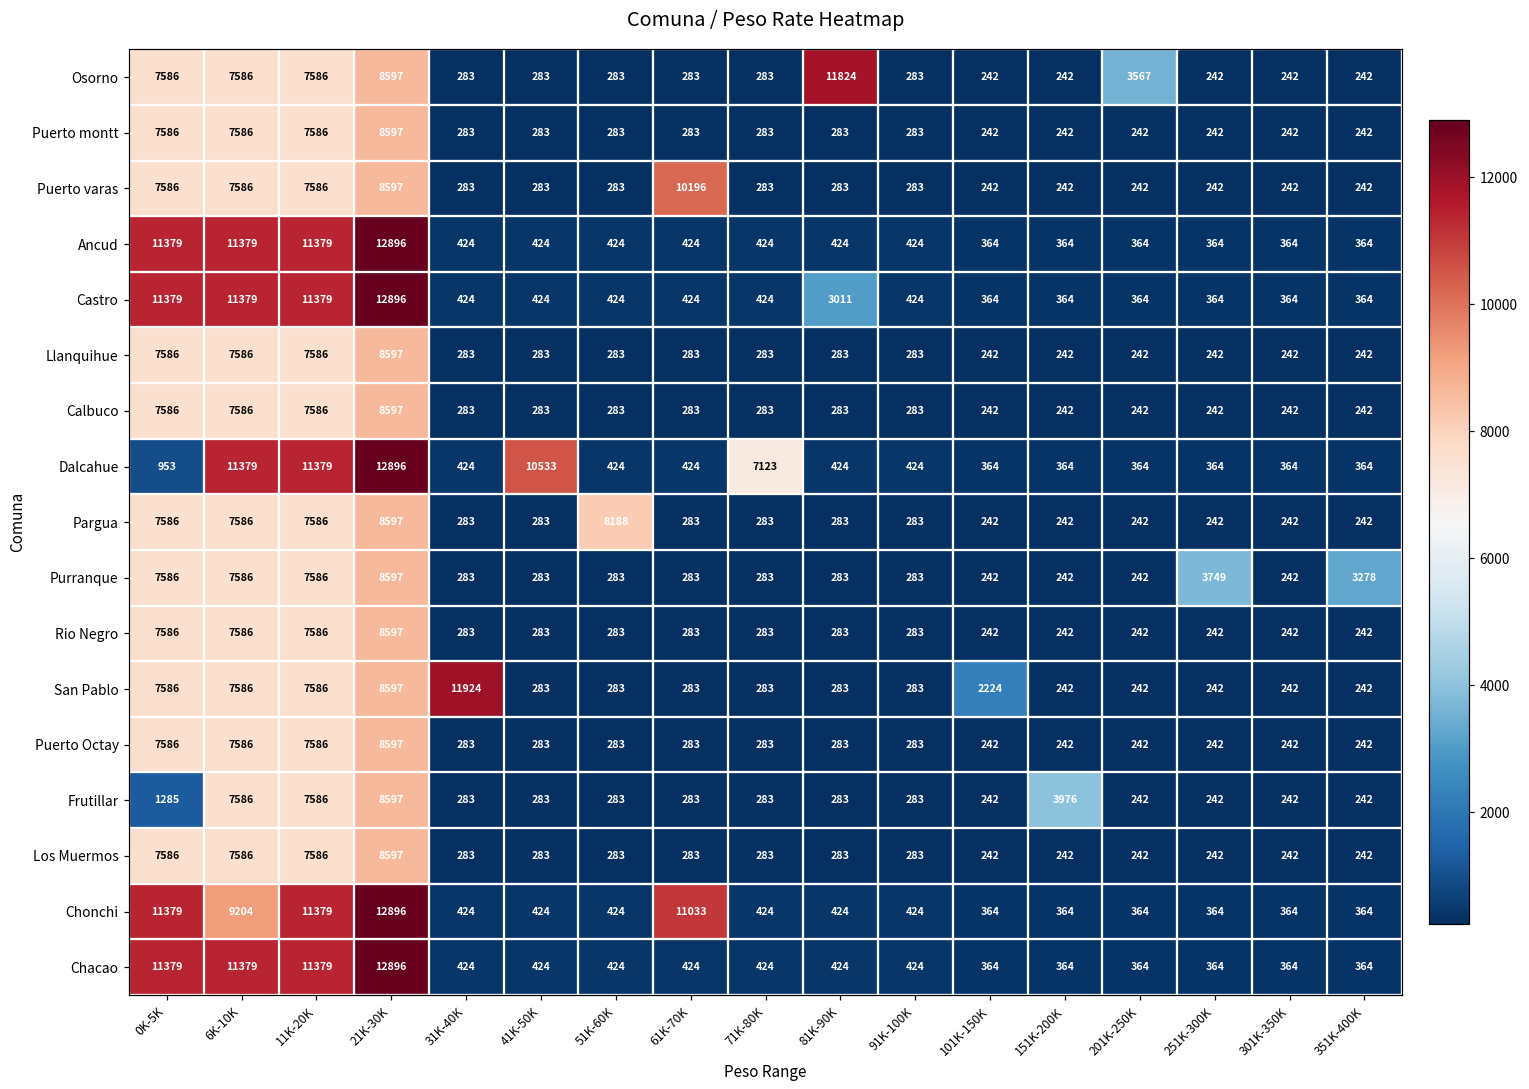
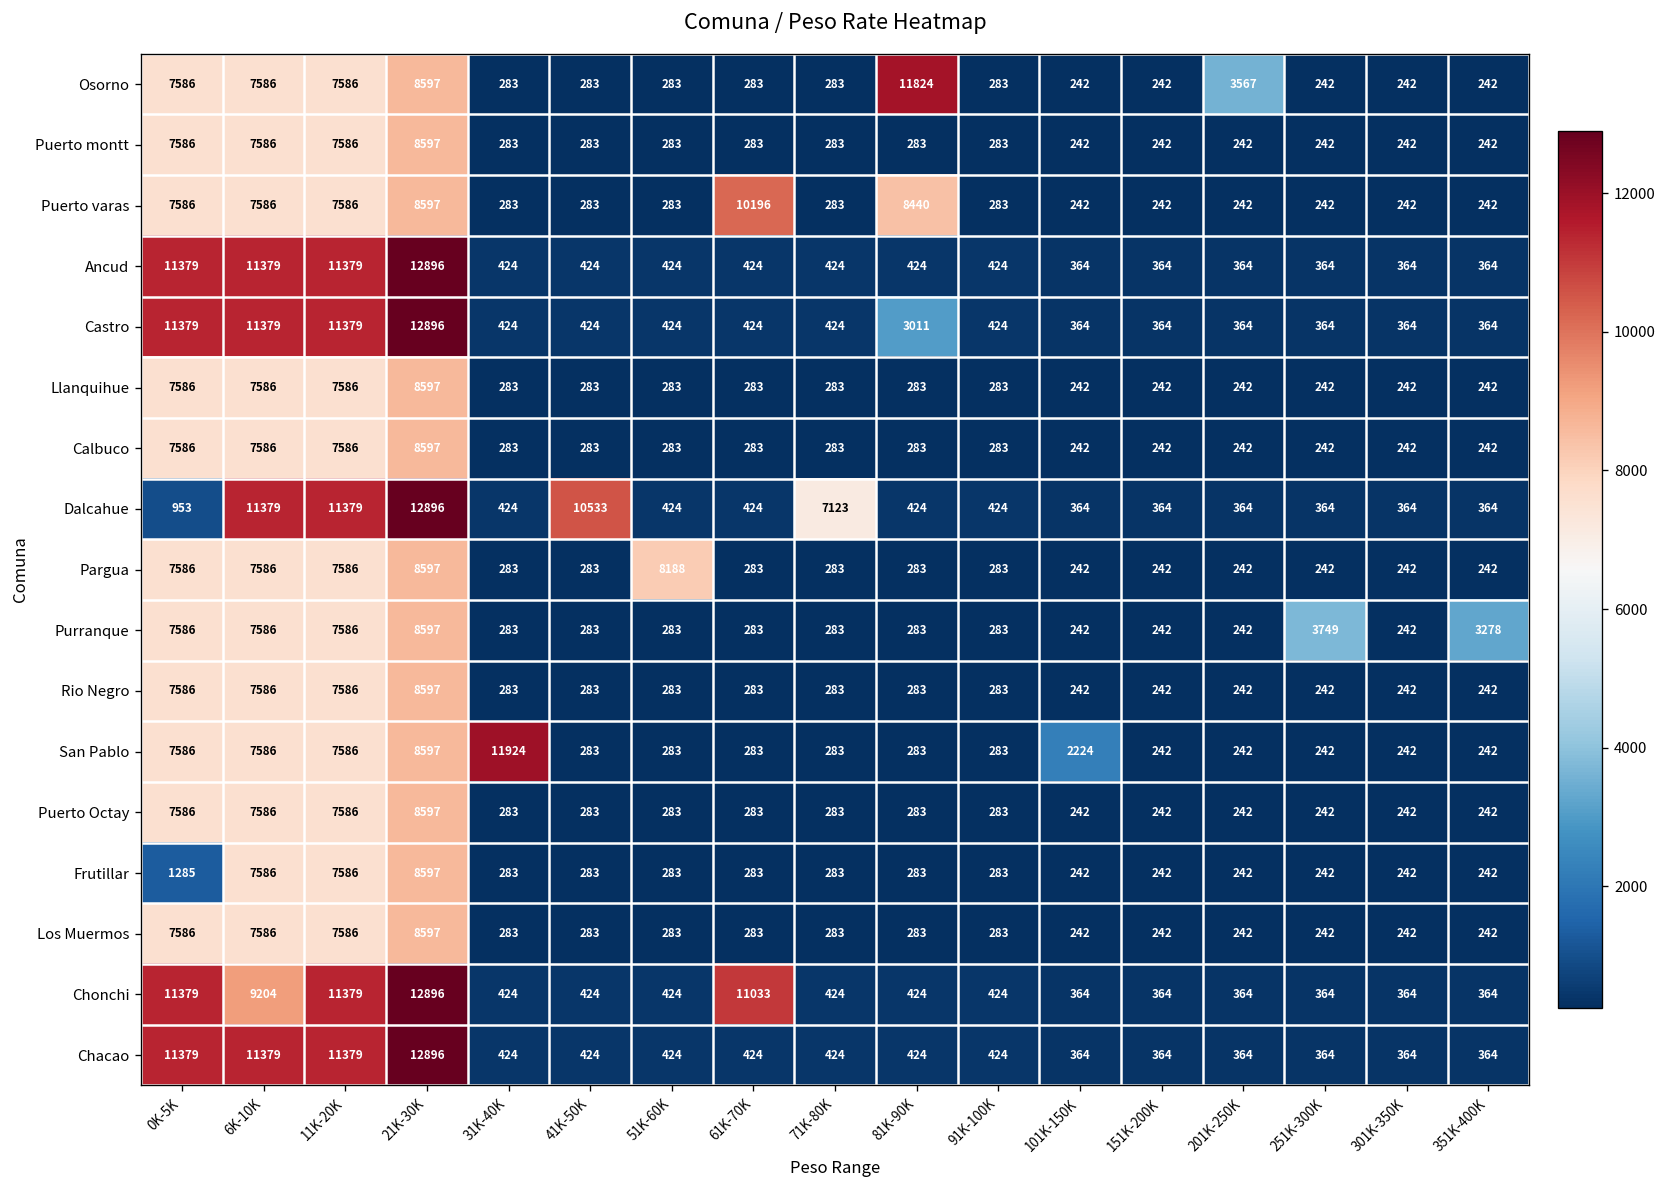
Puerto varas, 81K-90K: 283 -> 8440
Frutillar, 151K-200K: 3976 -> 242
